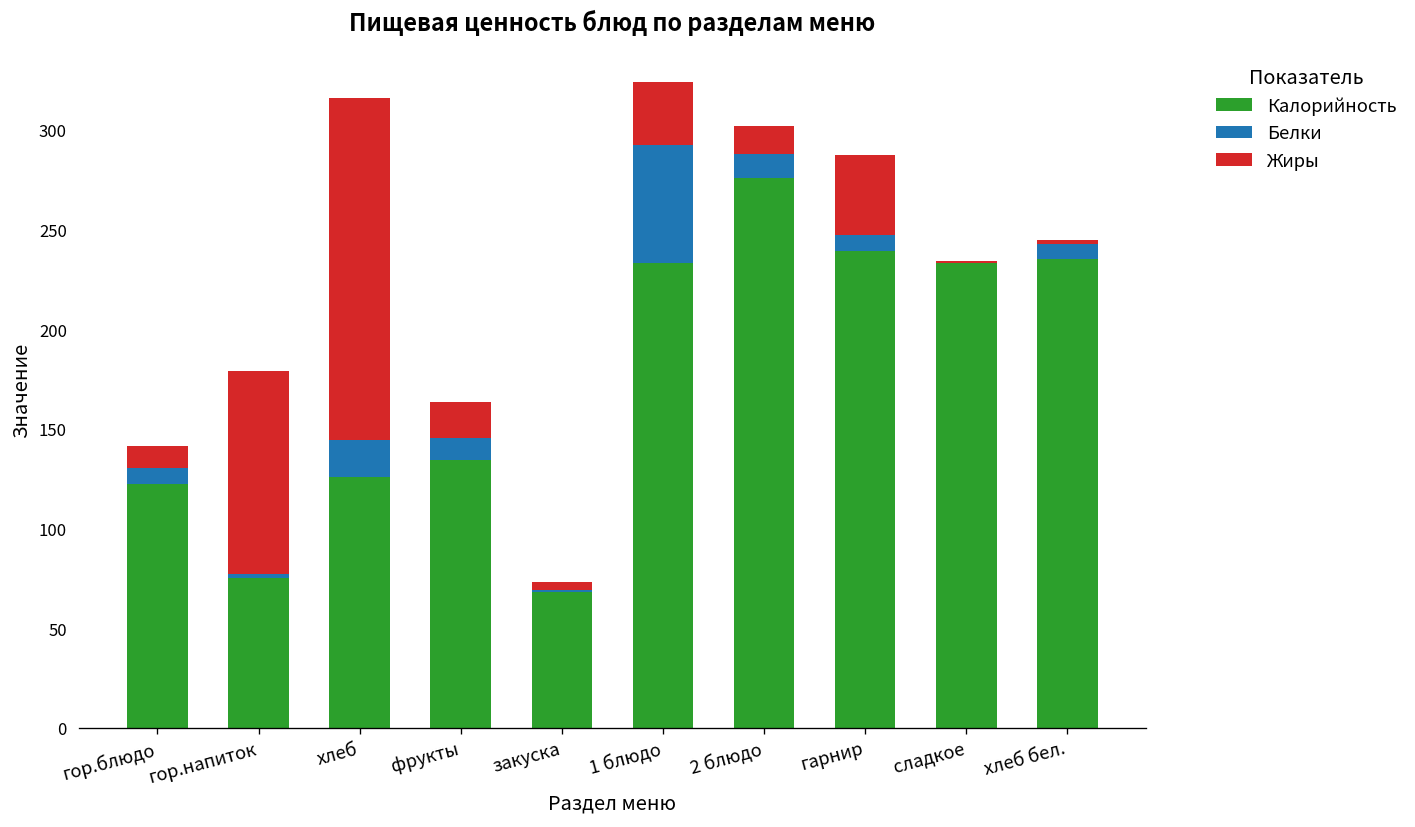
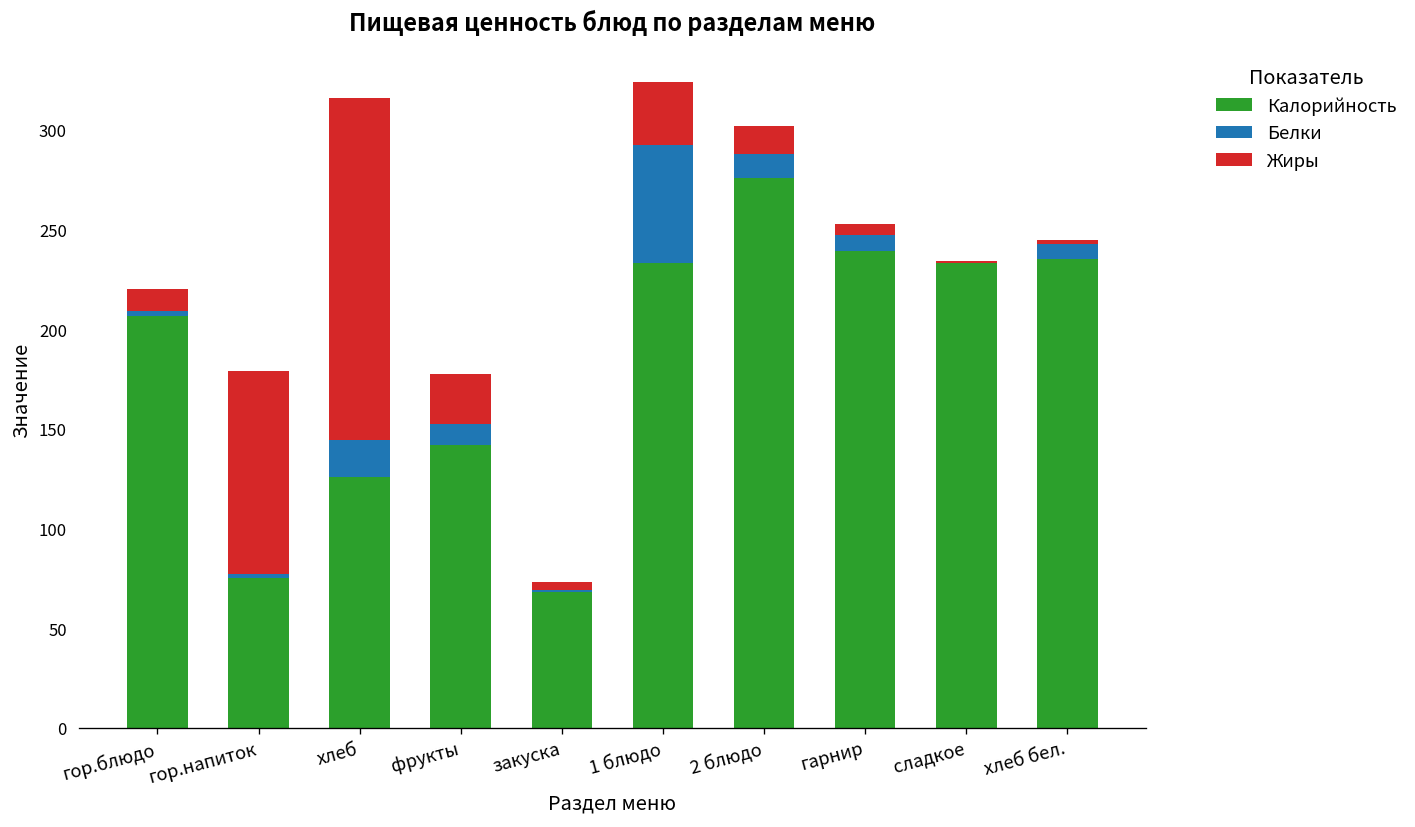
Калорийность, гор.блюдо: 123 -> 206
Белки, гор.блюдо: 8 -> 3
Калорийность, фрукты: 135 -> 142
Жиры, фрукты: 18 -> 25
Жиры, гарнир: 41 -> 6
